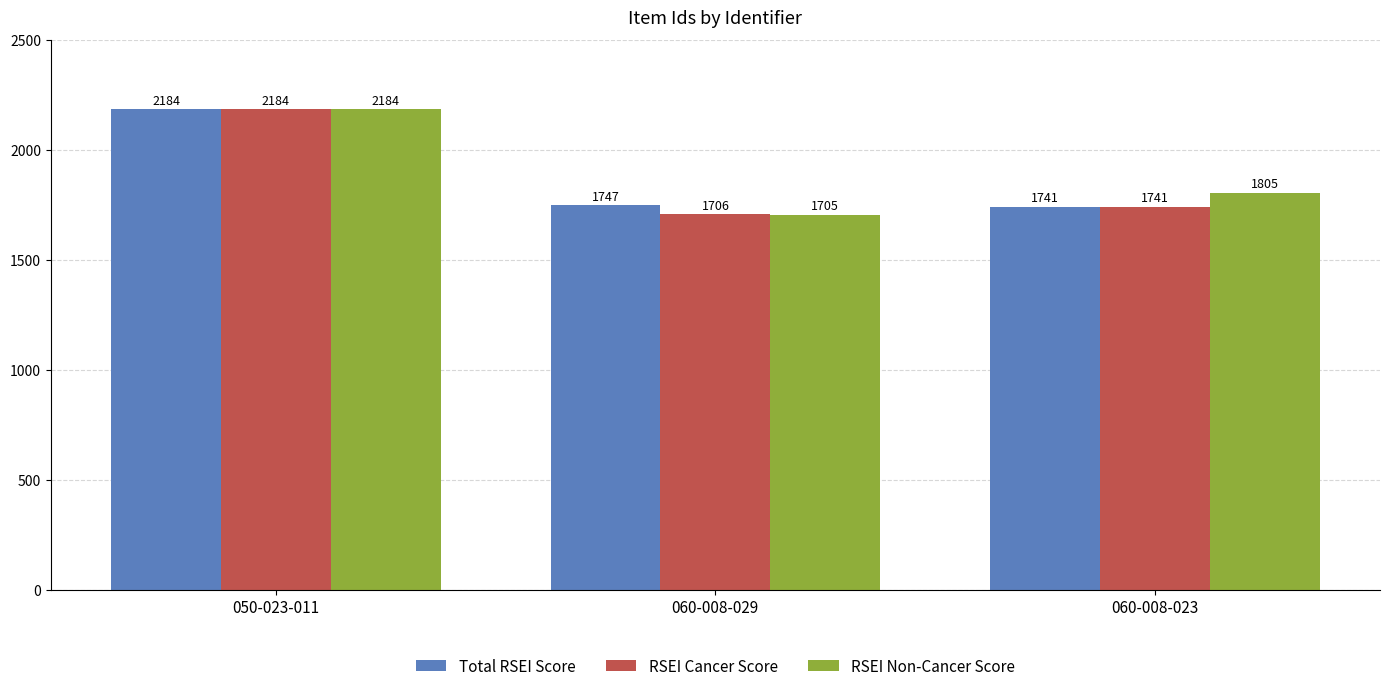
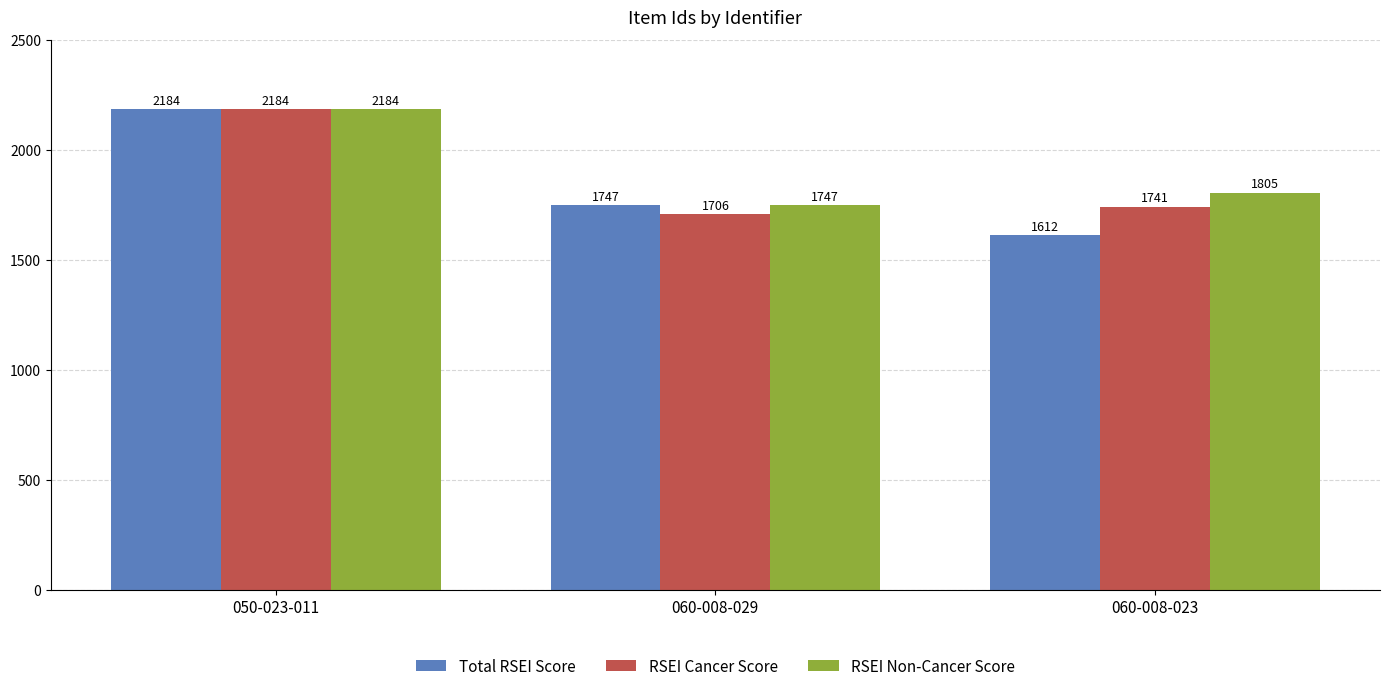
RSEI Non-Cancer Score, 060-008-029: 1705 -> 1747
Total RSEI Score, 060-008-023: 1741 -> 1612
